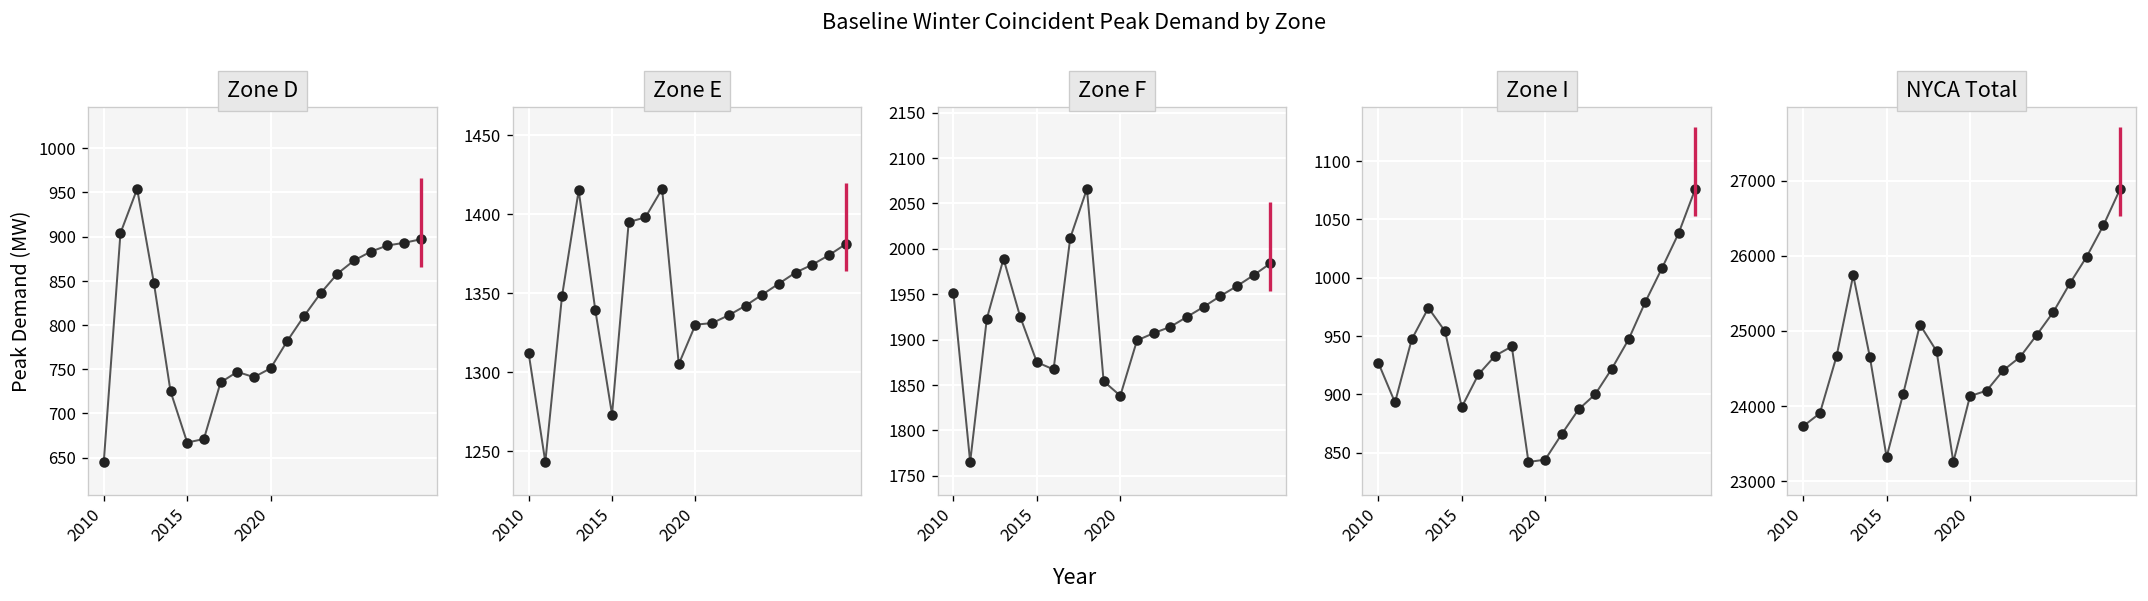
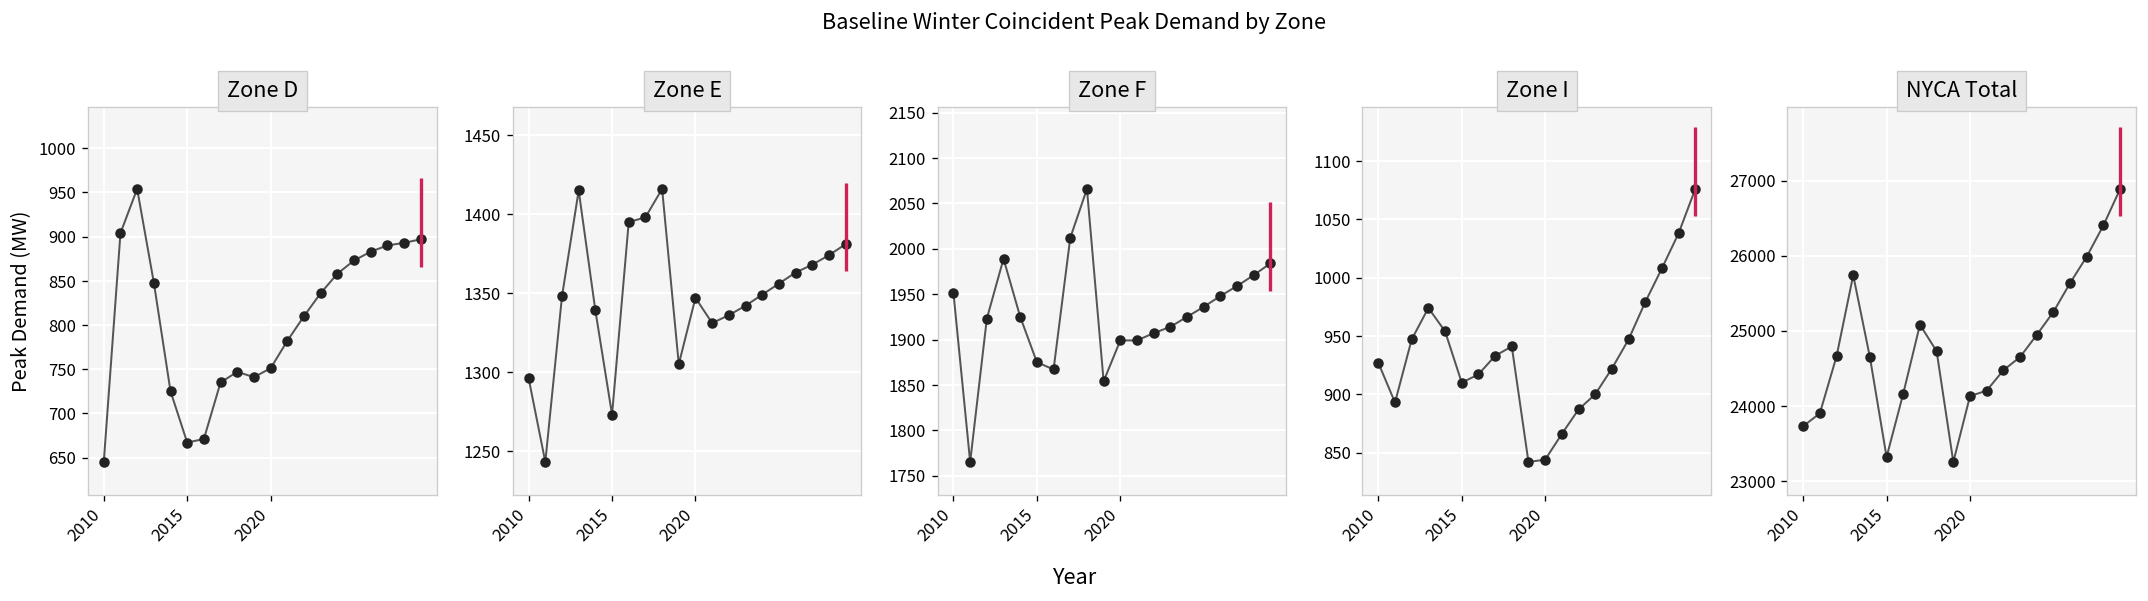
Zone E, 2010: 1312 -> 1296
Zone E, 2020: 1330 -> 1347
Zone F, 2020: 1840 -> 1900
Zone I, 2015: 890 -> 910
